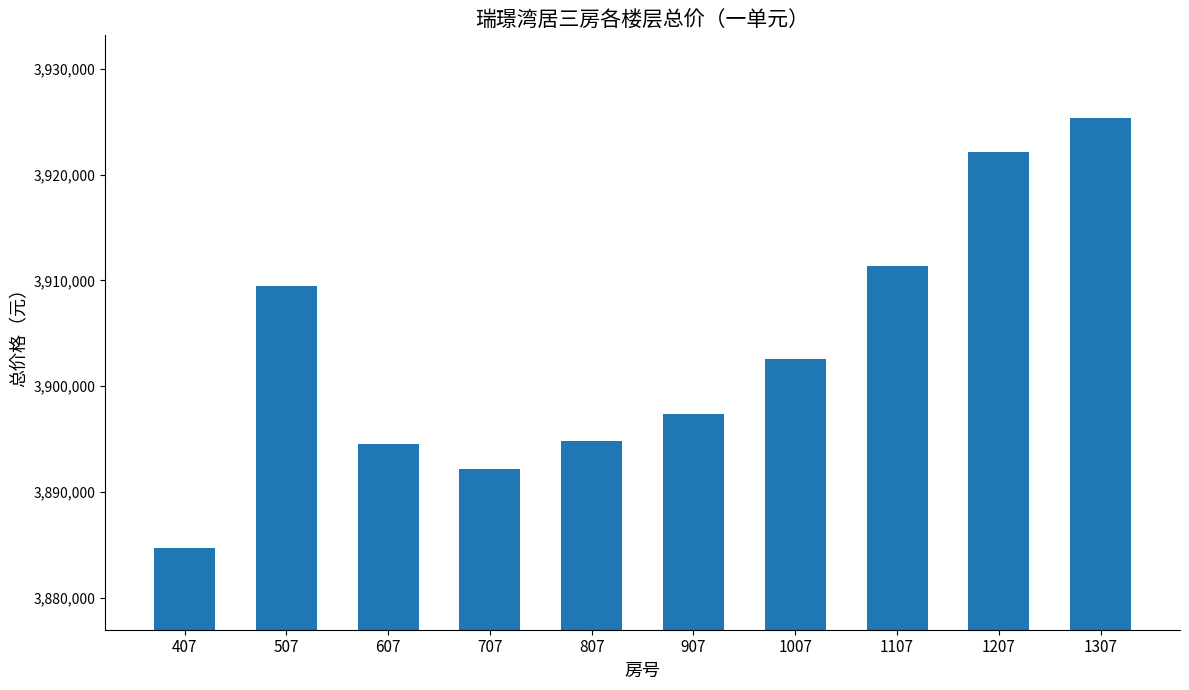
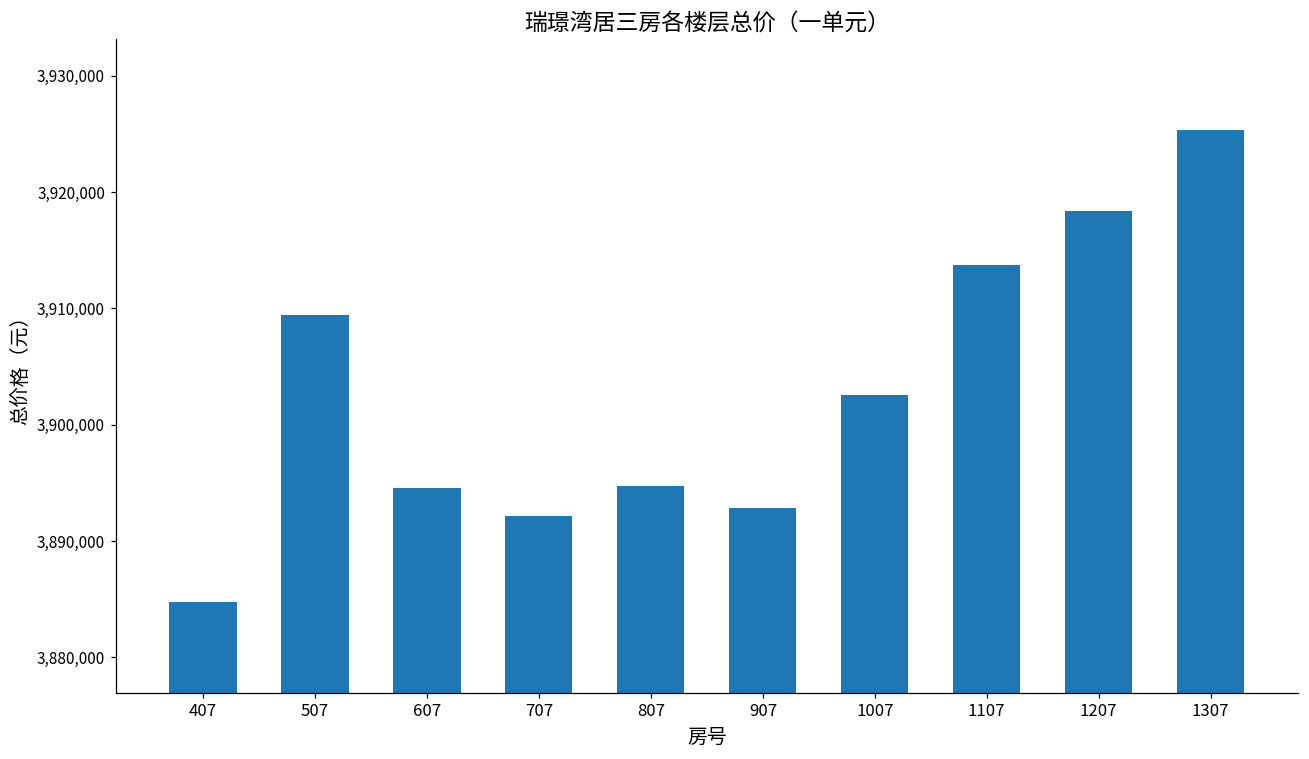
907: 3,897,400 -> 3,892,800
1107: 3,911,400 -> 3,913,700
1207: 3,922,100 -> 3,918,300
